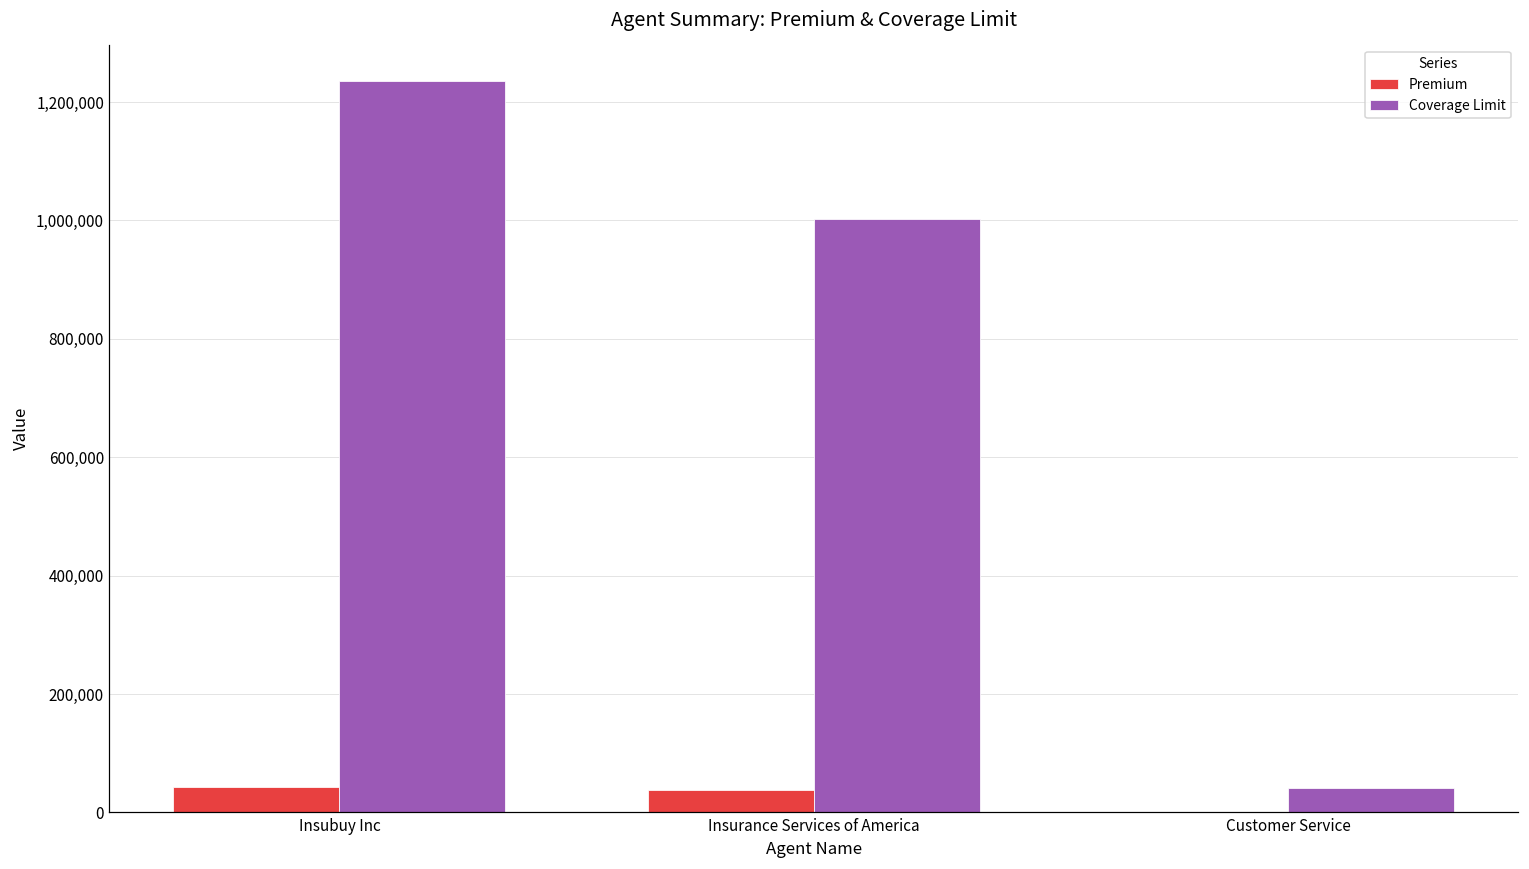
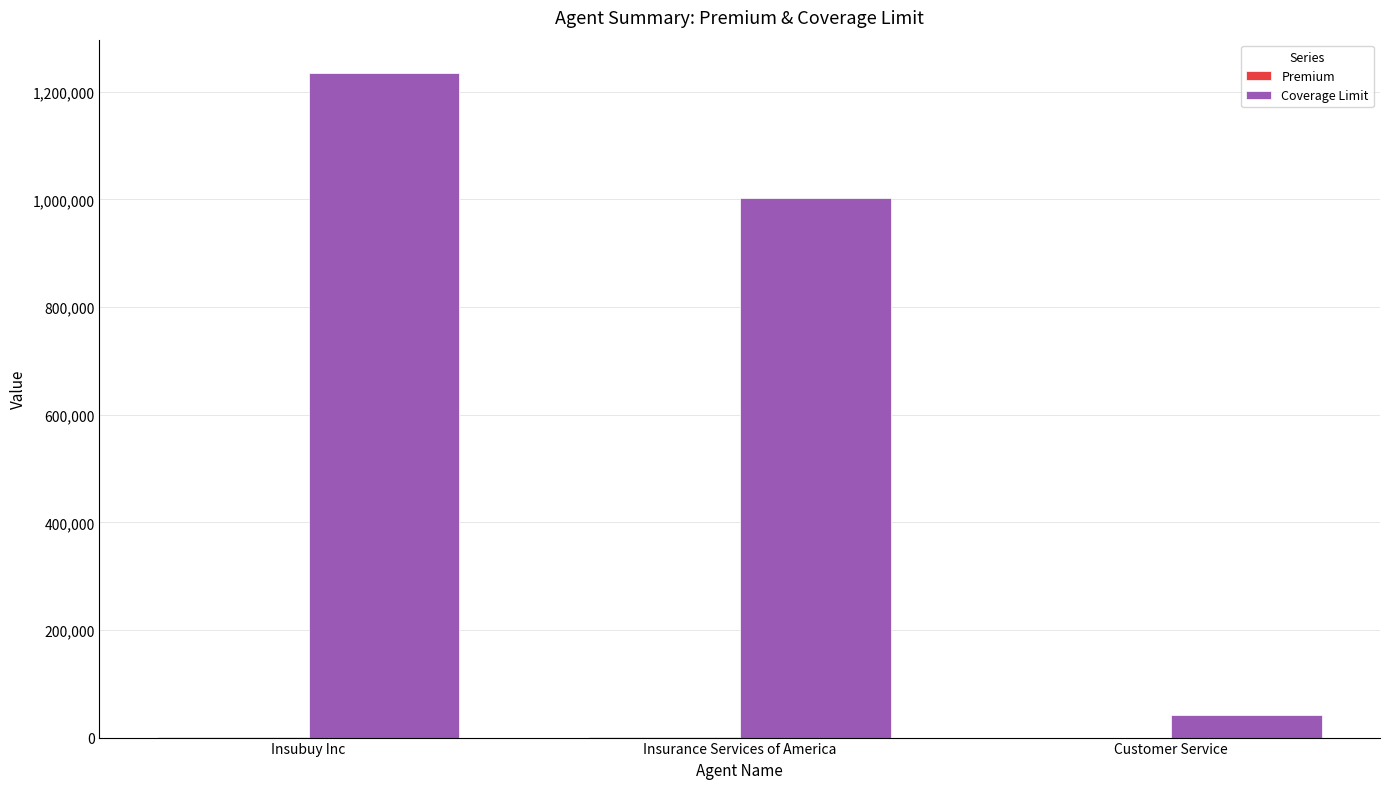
Premium, Insubuy Inc: 40,000 -> 0
Premium, Insurance Services of America: 40,000 -> 0
